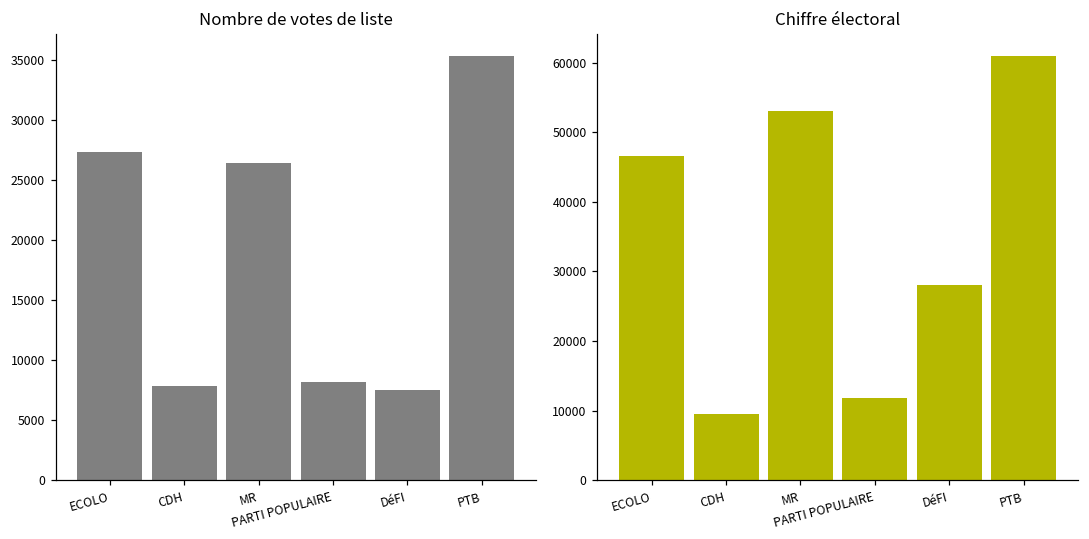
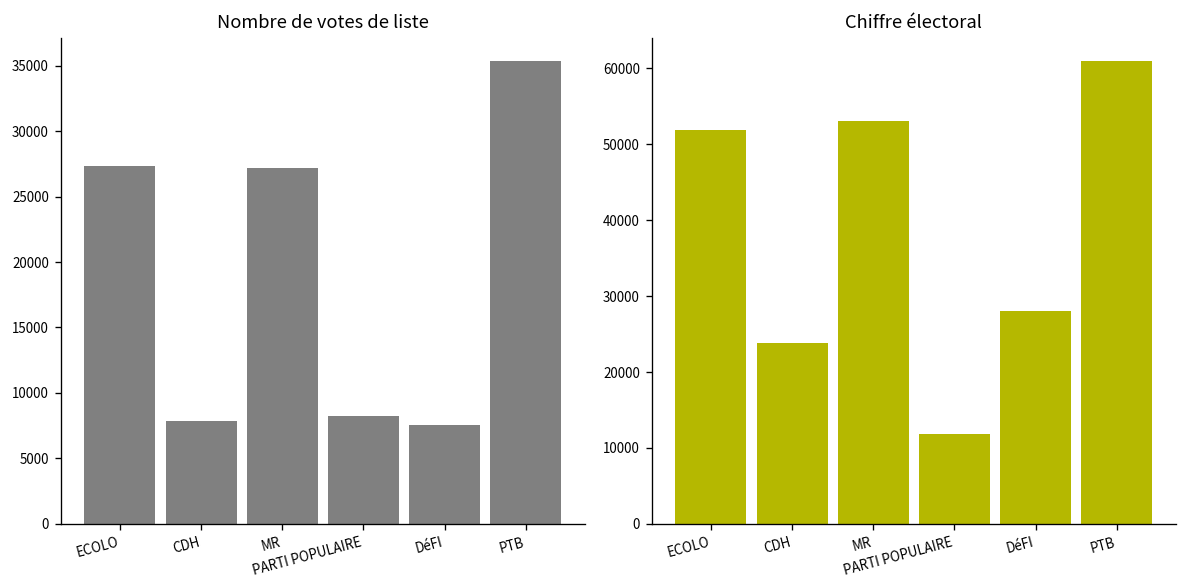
Nombre de votes de liste, MR: 26400 -> 27200
Chiffre électoral, ECOLO: 47000 -> 52000
Chiffre électoral, CDH: 9000 -> 24000
